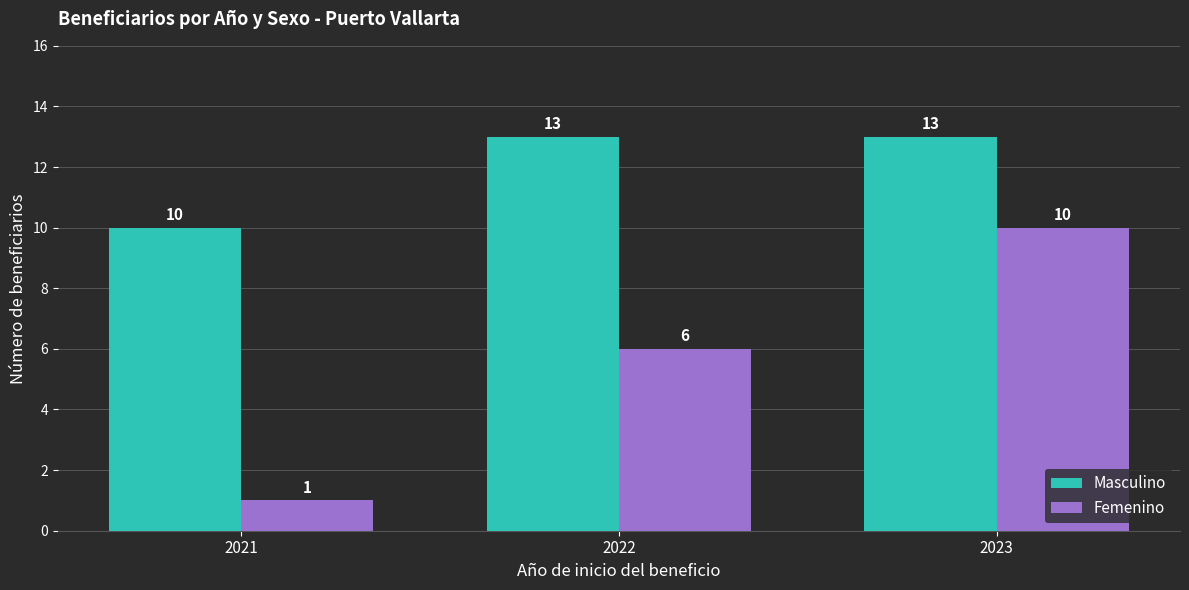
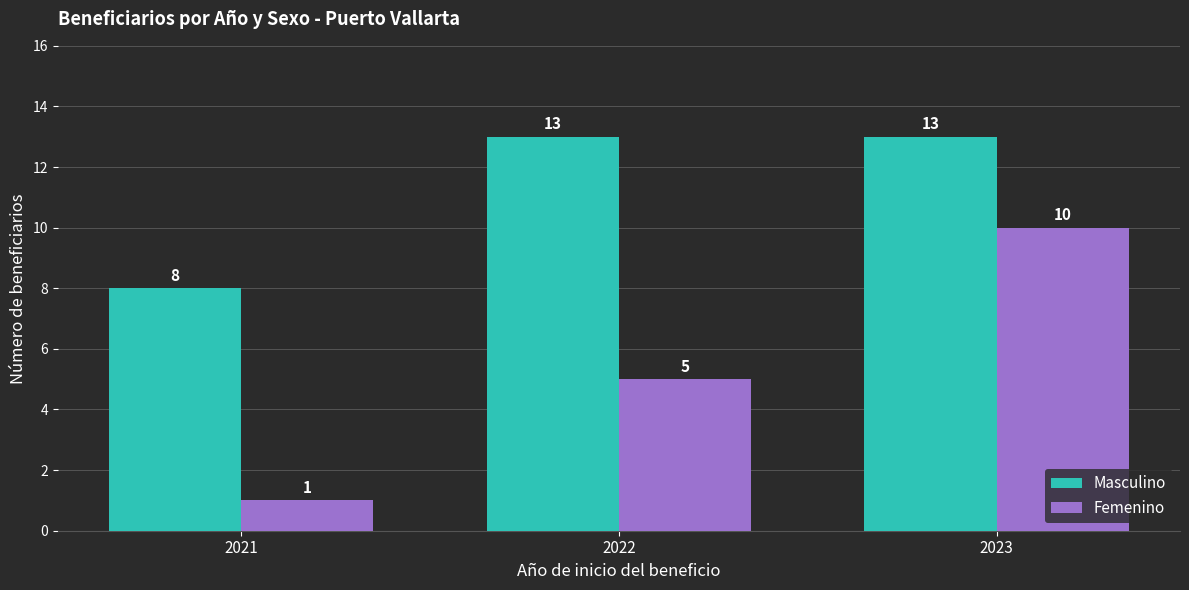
Masculino, 2021: 10 -> 8
Femenino, 2022: 6 -> 5
